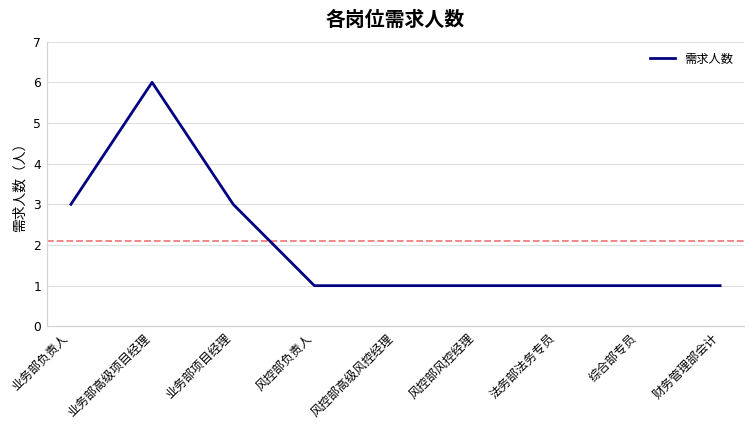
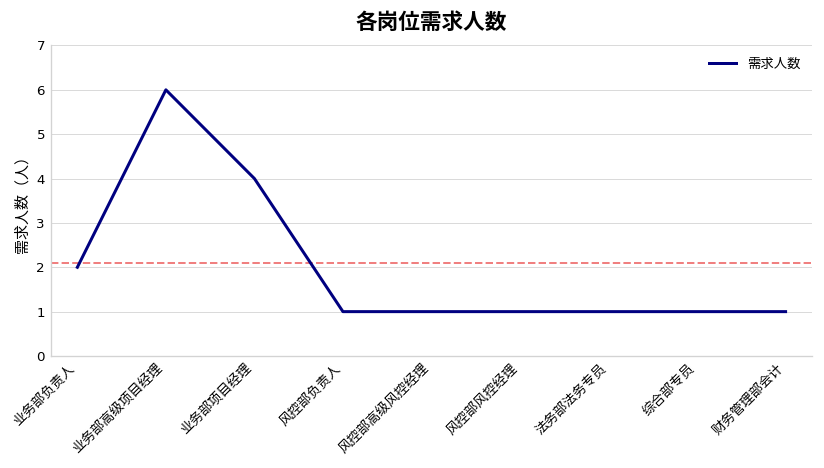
业务部负责人: 3 -> 2
业务部项目经理: 3 -> 4
